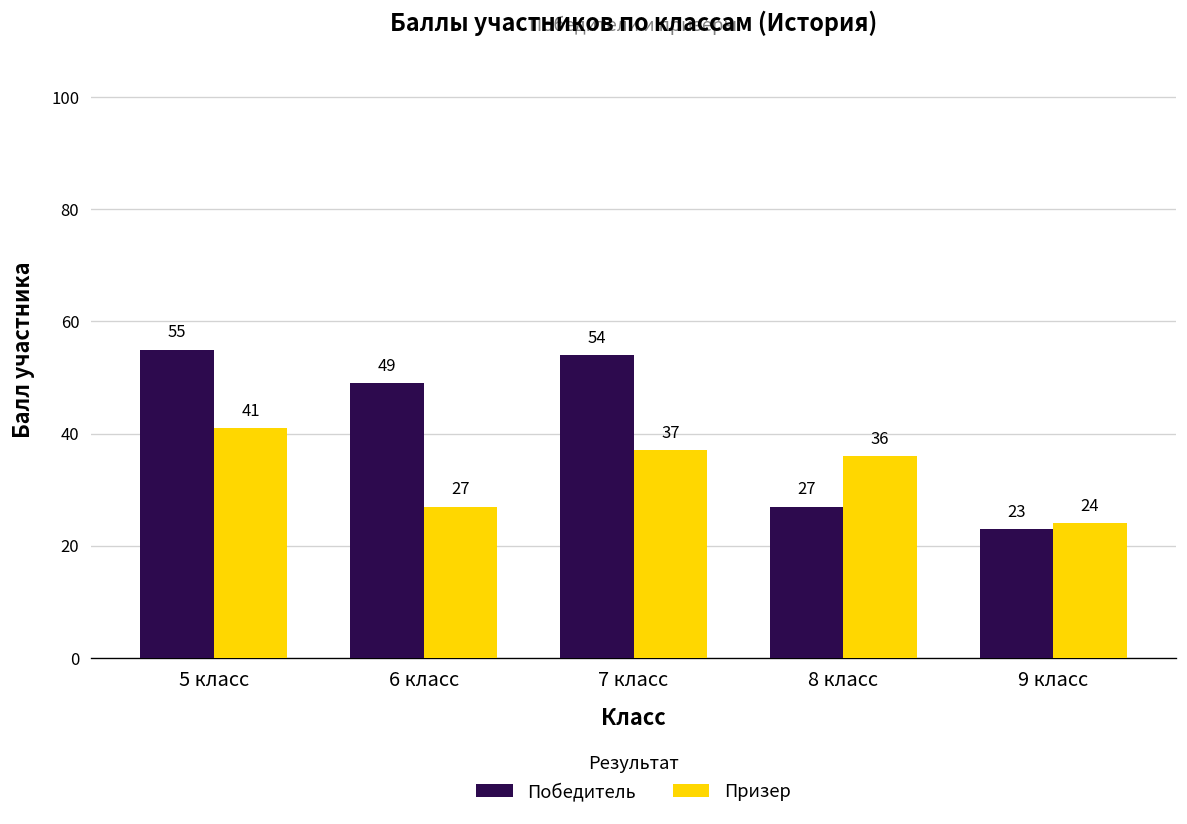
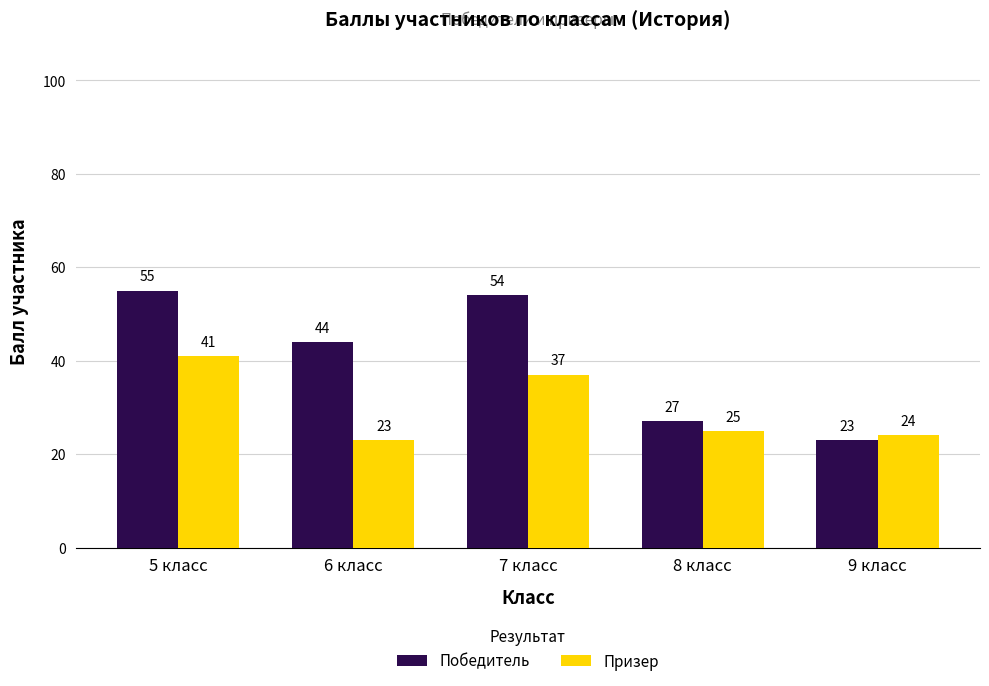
Победитель, 6 класс: 49 -> 44
Призер, 6 класс: 27 -> 23
Призер, 8 класс: 36 -> 25
